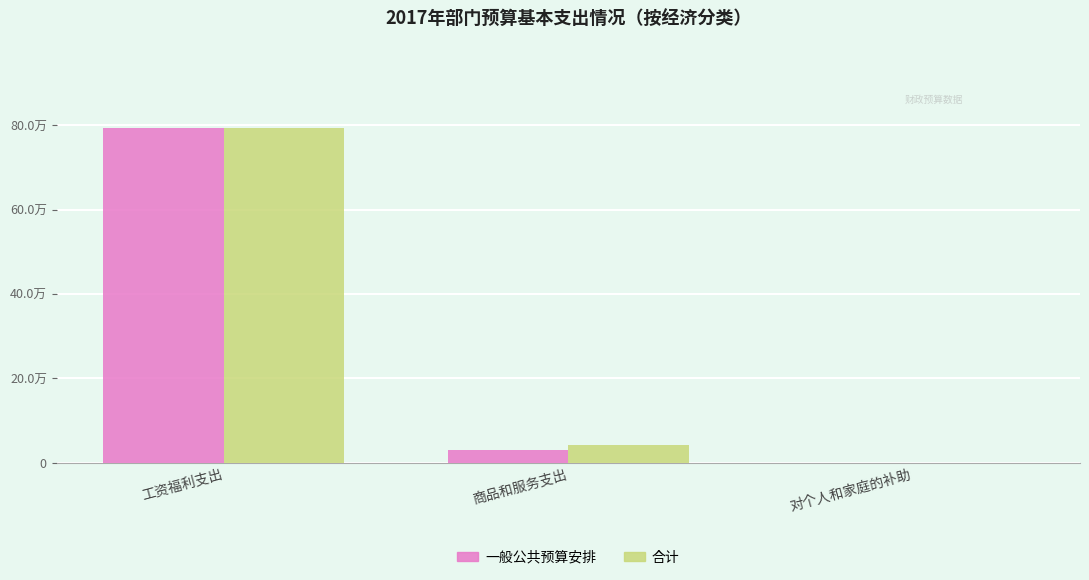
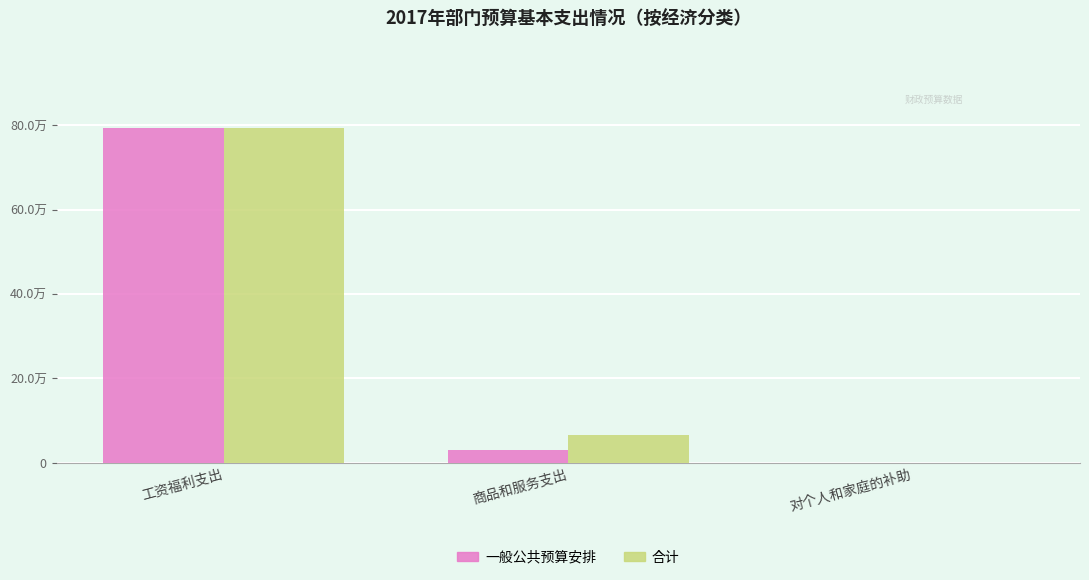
合计, 商品和服务支出: 4万 -> 6万
